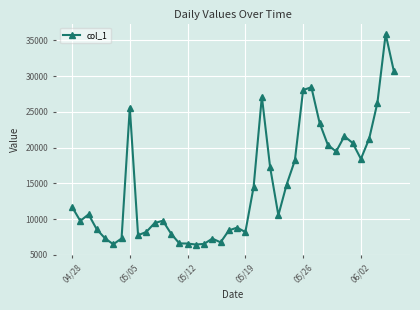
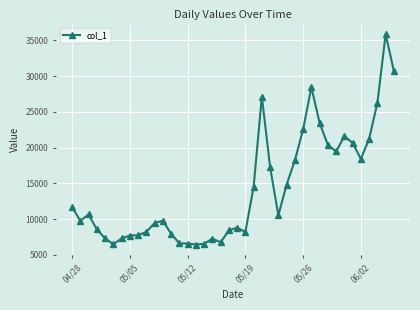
05/05: 26000 -> 8000
05/26: 28000 -> 23000
